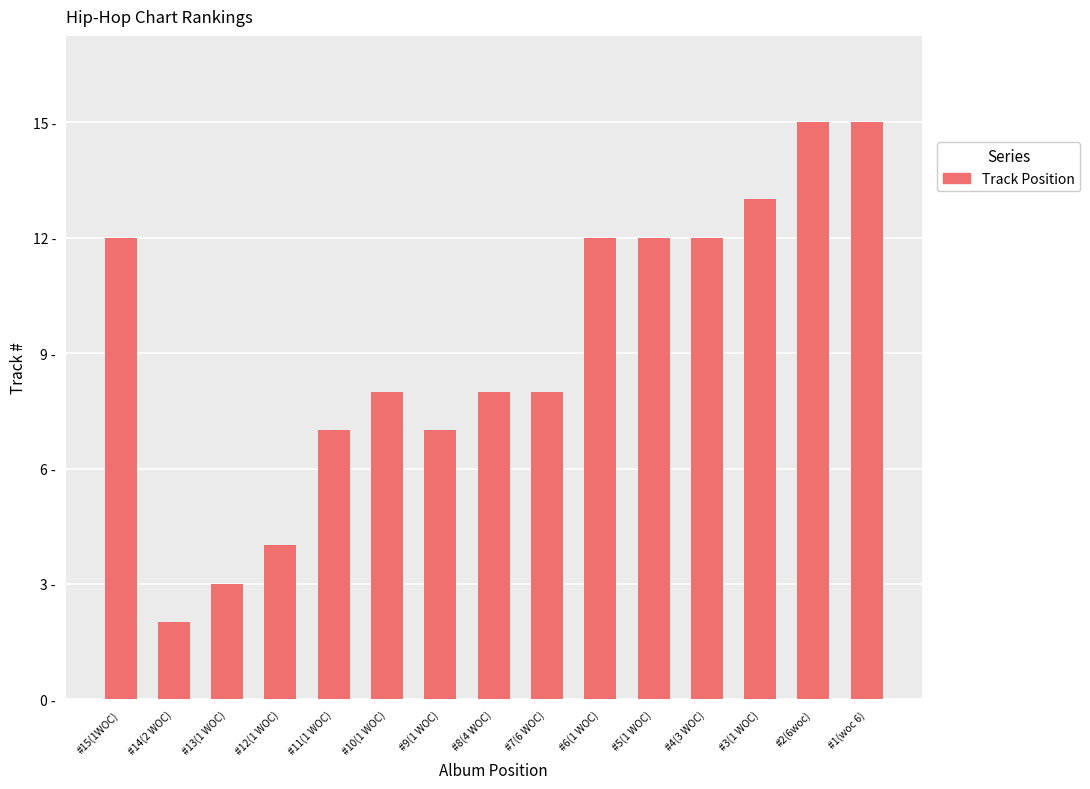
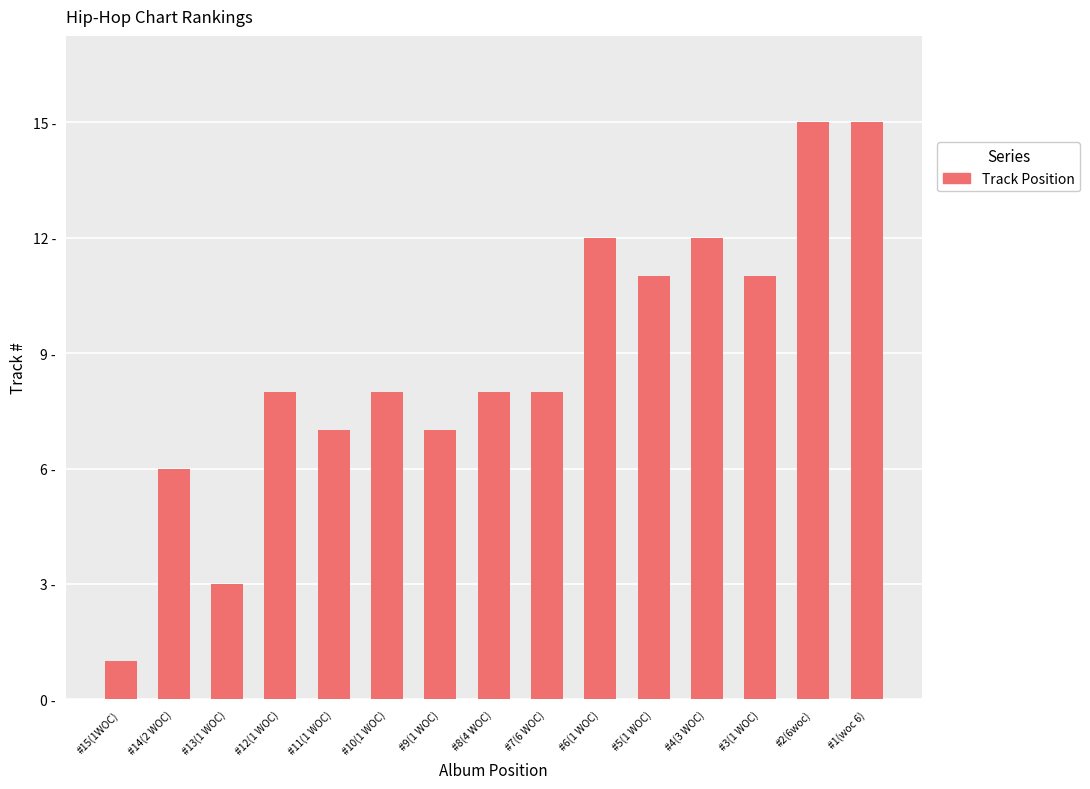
#15(1WOC): 12 - -> 1 -
#14(2 WOC): 2 - -> 6 -
#12(1 WOC): 4 - -> 8 -
#5(1 WOC): 12 - -> 11 -
#3(1 WOC): 13 - -> 11 -
